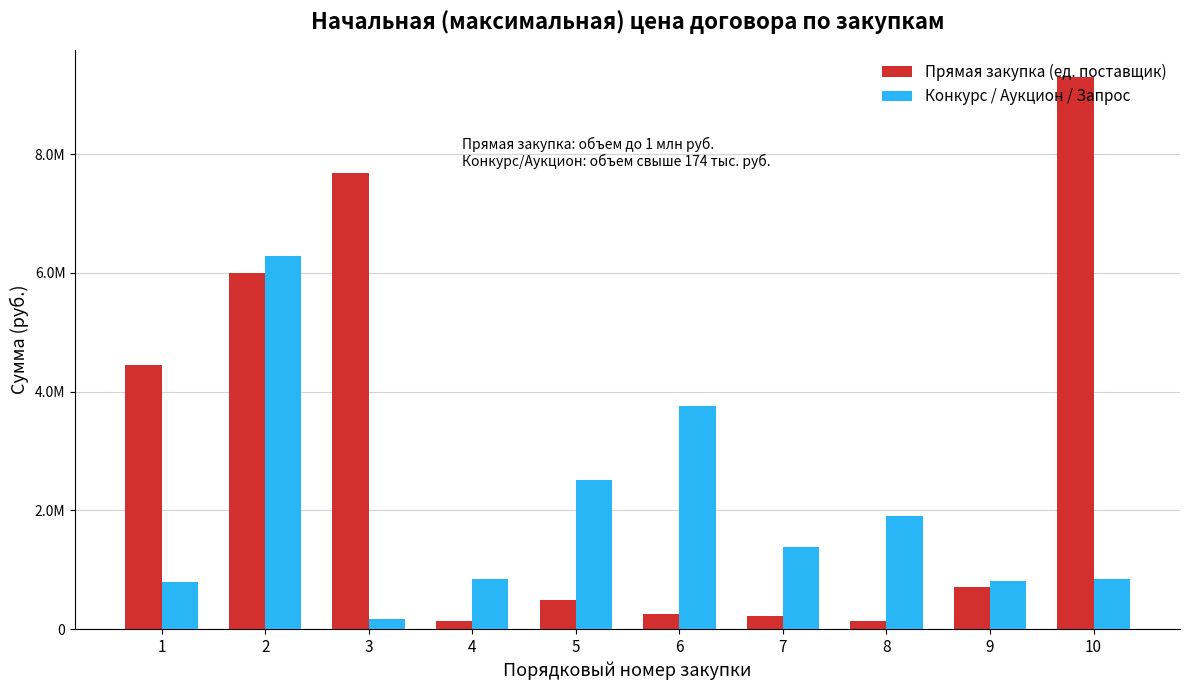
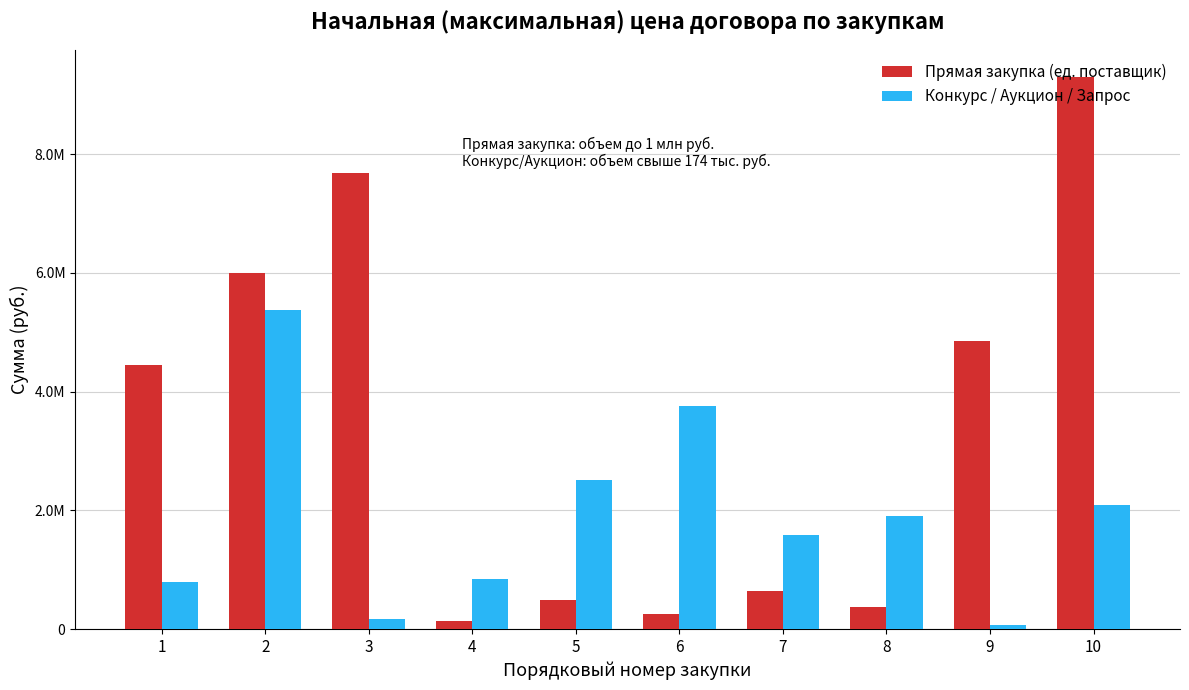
Конкурс / Аукцион / Запрос, 2: 6300000 -> 5400000
Прямая закупка (ед. поставщик), 7: 200000 -> 600000
Конкурс / Аукцион / Запрос, 7: 1400000 -> 1600000
Прямая закупка (ед. поставщик), 8: 100000 -> 400000
Прямая закупка (ед. поставщик), 9: 700000 -> 4800000
Конкурс / Аукцион / Запрос, 9: 800000 -> 100000
Конкурс / Аукцион / Запрос, 10: 800000 -> 2100000
